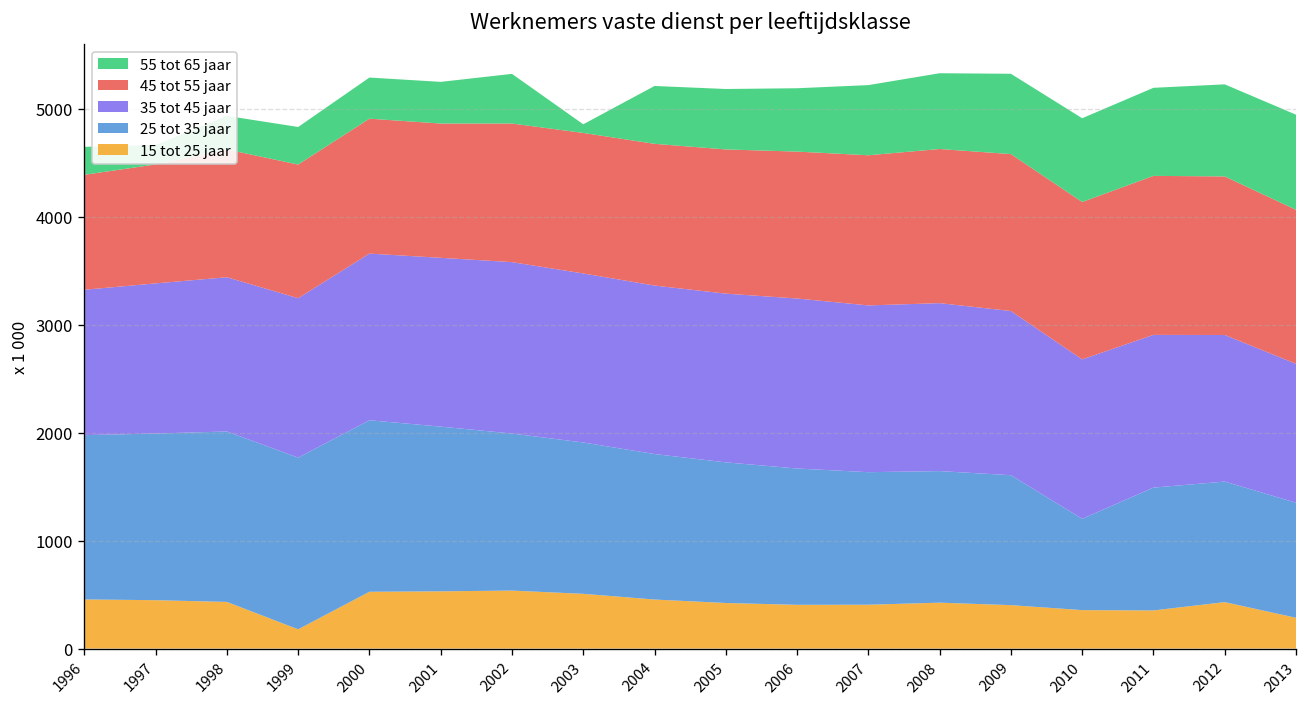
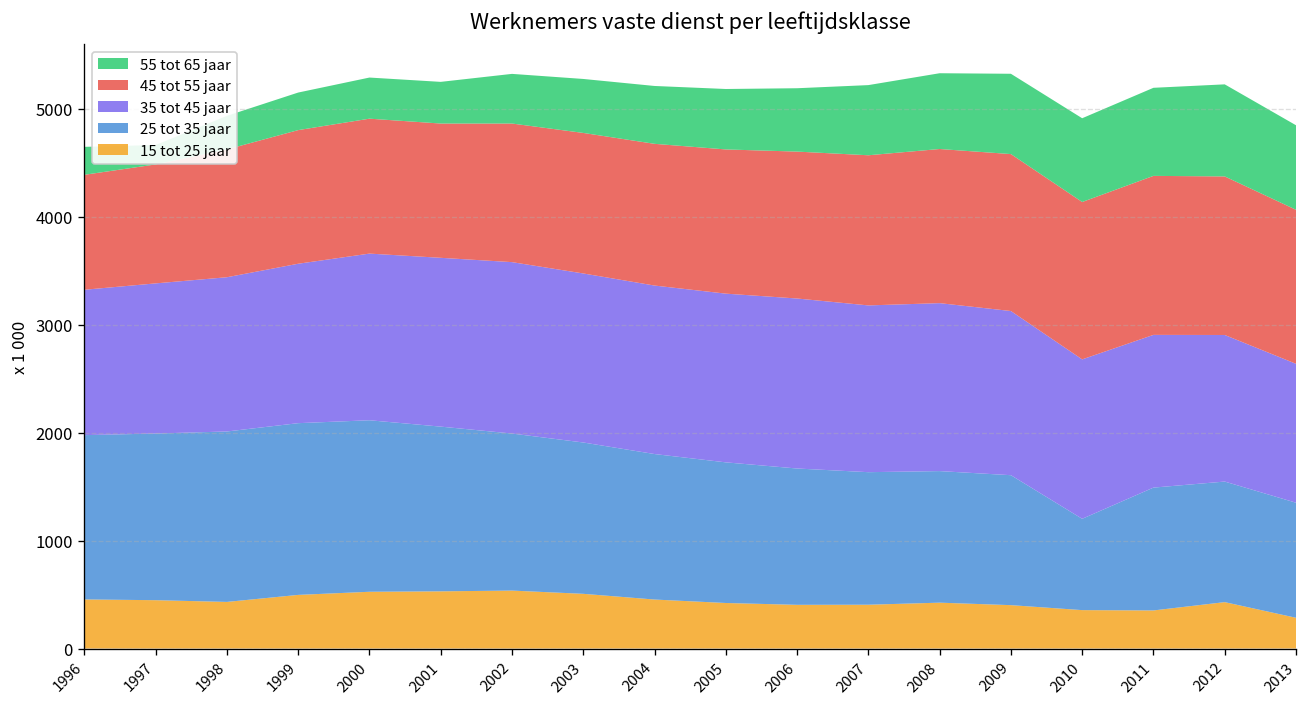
15 tot 25 jaar, 1999: 200 -> 500
55 tot 65 jaar, 2003: 100 -> 500
55 tot 65 jaar, 2013: 900 -> 800
